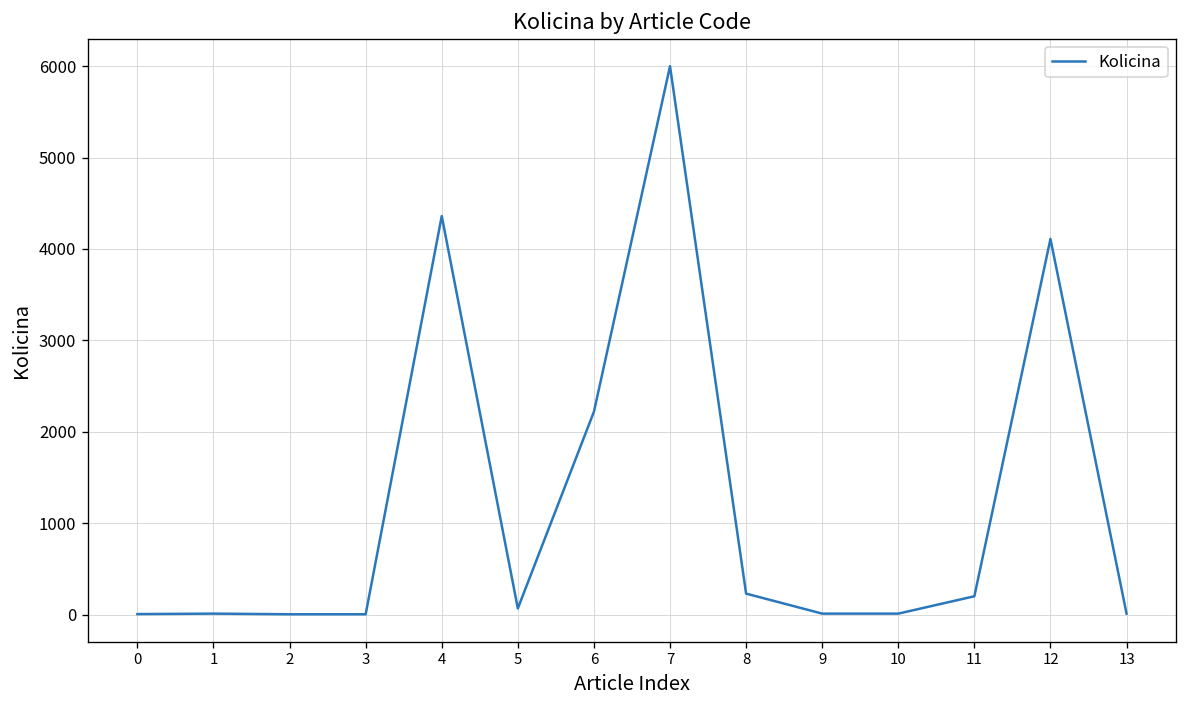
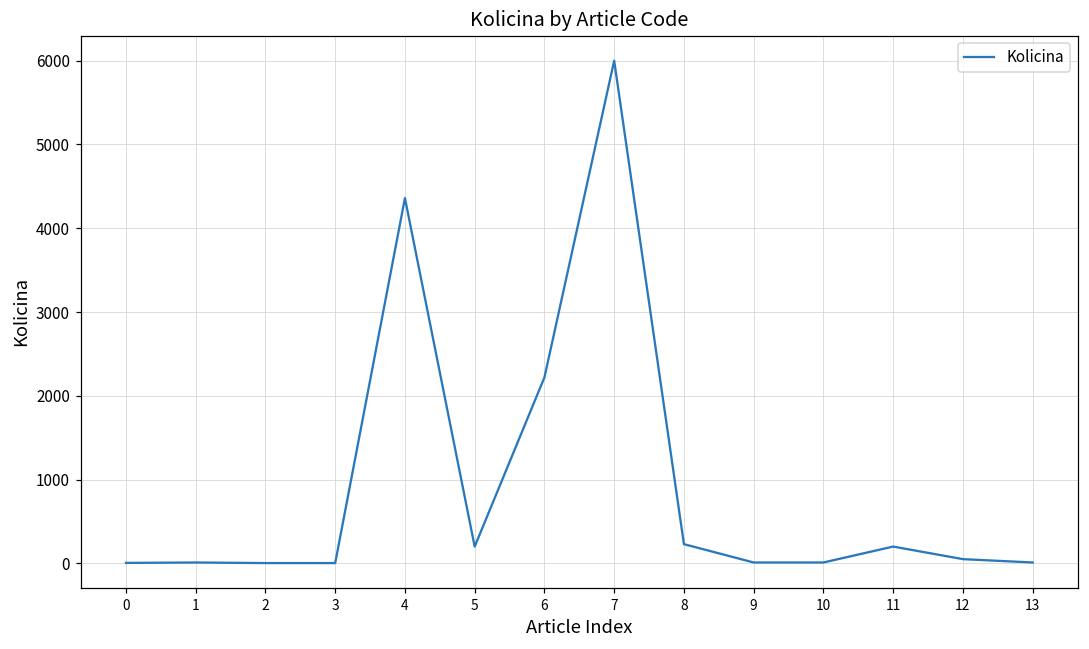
5: 100 -> 200
12: 4100 -> 100
